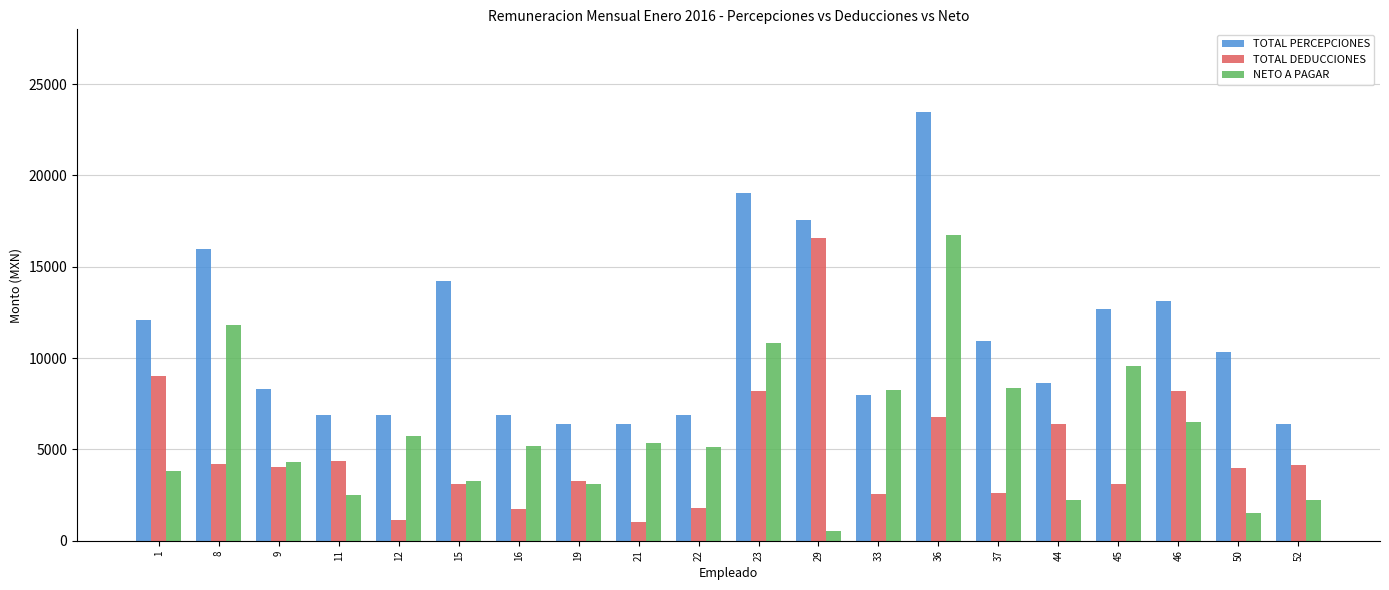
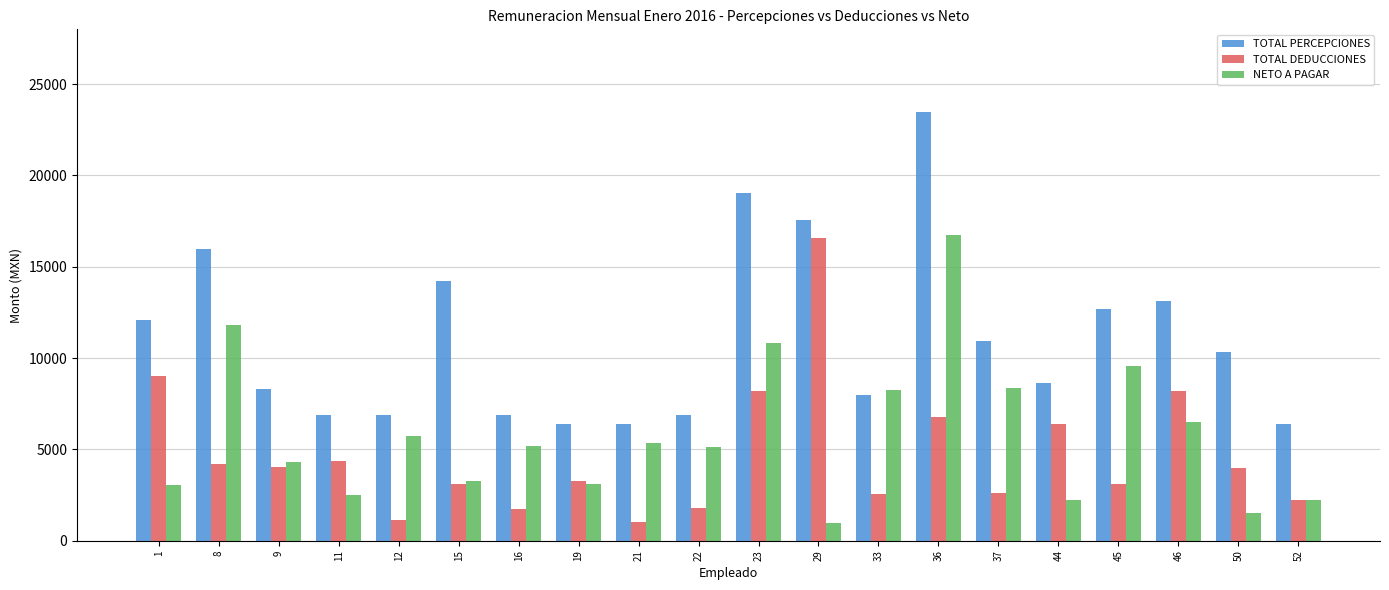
NETO A PAGAR, 1: 3800 -> 3100
NETO A PAGAR, 29: 500 -> 1000
TOTAL DEDUCCIONES, 52: 4200 -> 2200
